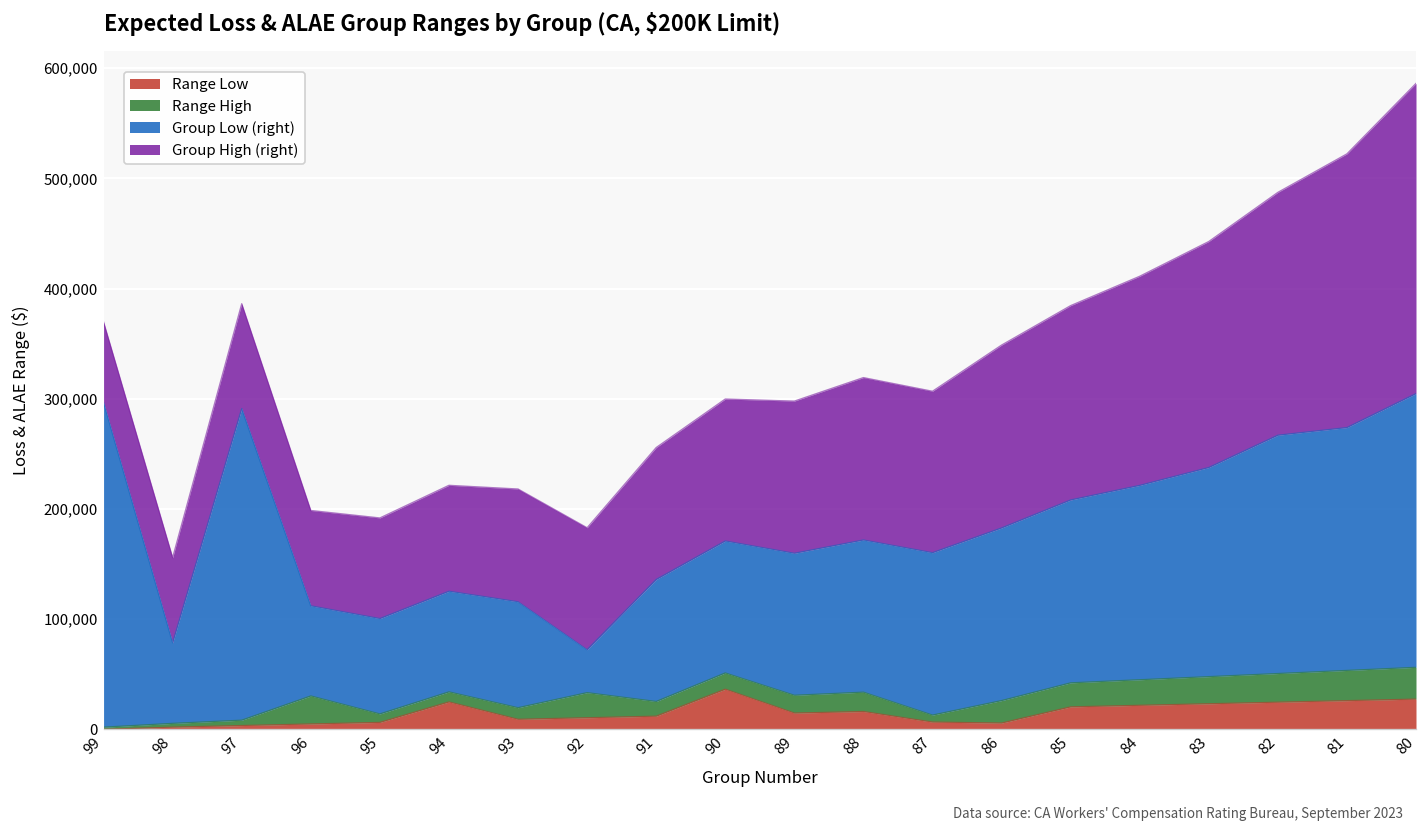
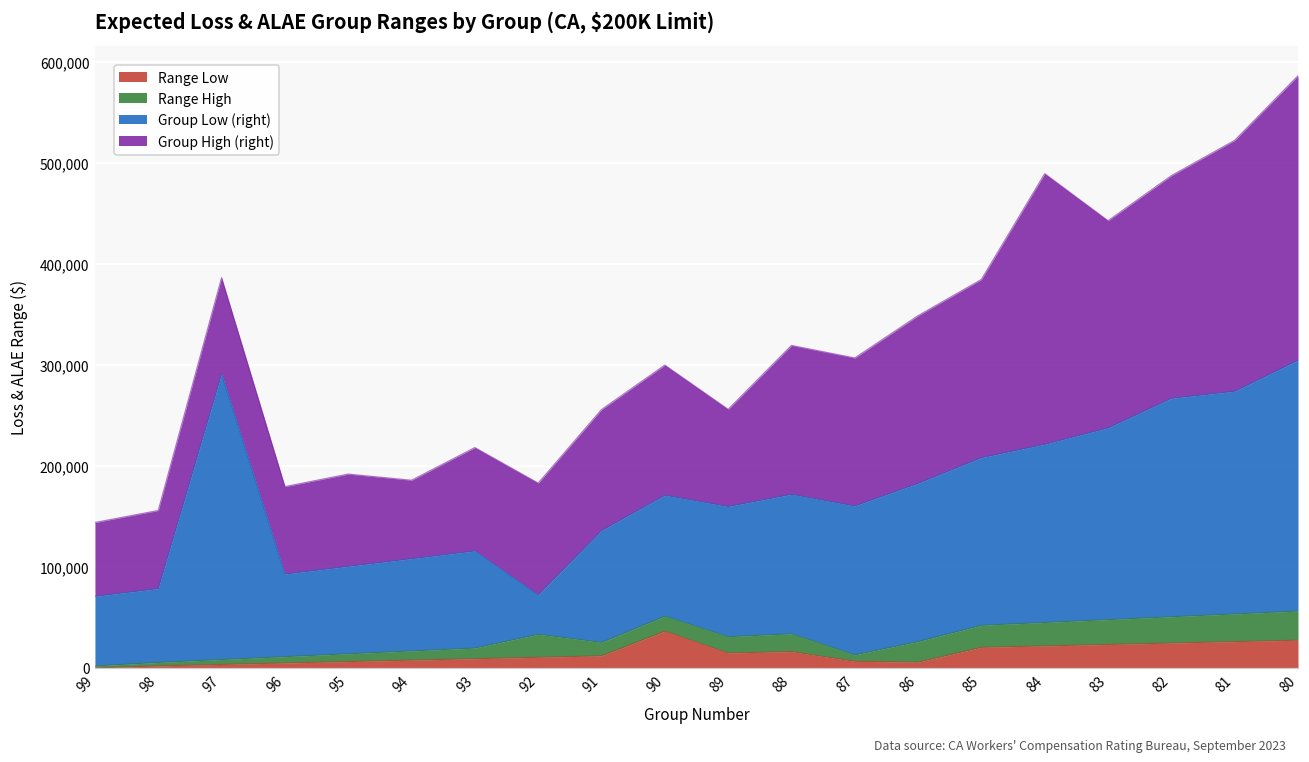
Group Low (right), 99: 290,000 -> 70,000
Range High, 96: 30,000 -> 10,000
Range Low, 94: 20,000 -> 10,000
Group High (right), 94: 100,000 -> 80,000
Group High (right), 89: 140,000 -> 100,000
Group High (right), 84: 190,000 -> 270,000
